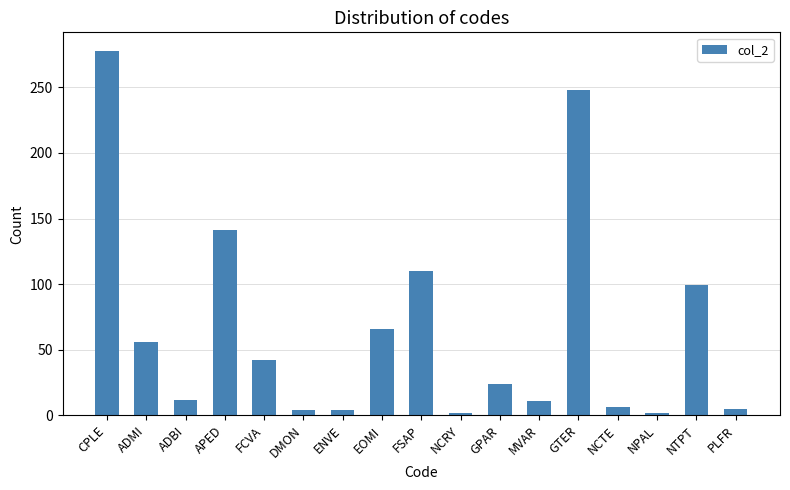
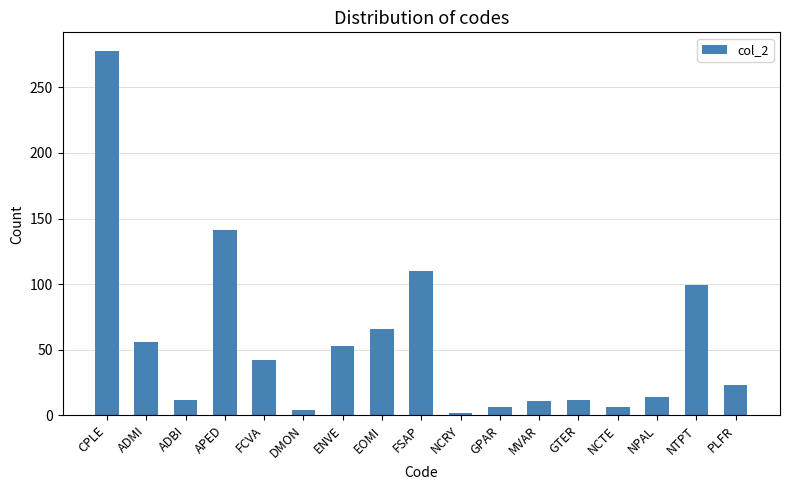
ENVE: 4 -> 53
GPAR: 24 -> 6
GTER: 248 -> 12
NPAL: 2 -> 14
PLFR: 5 -> 23
